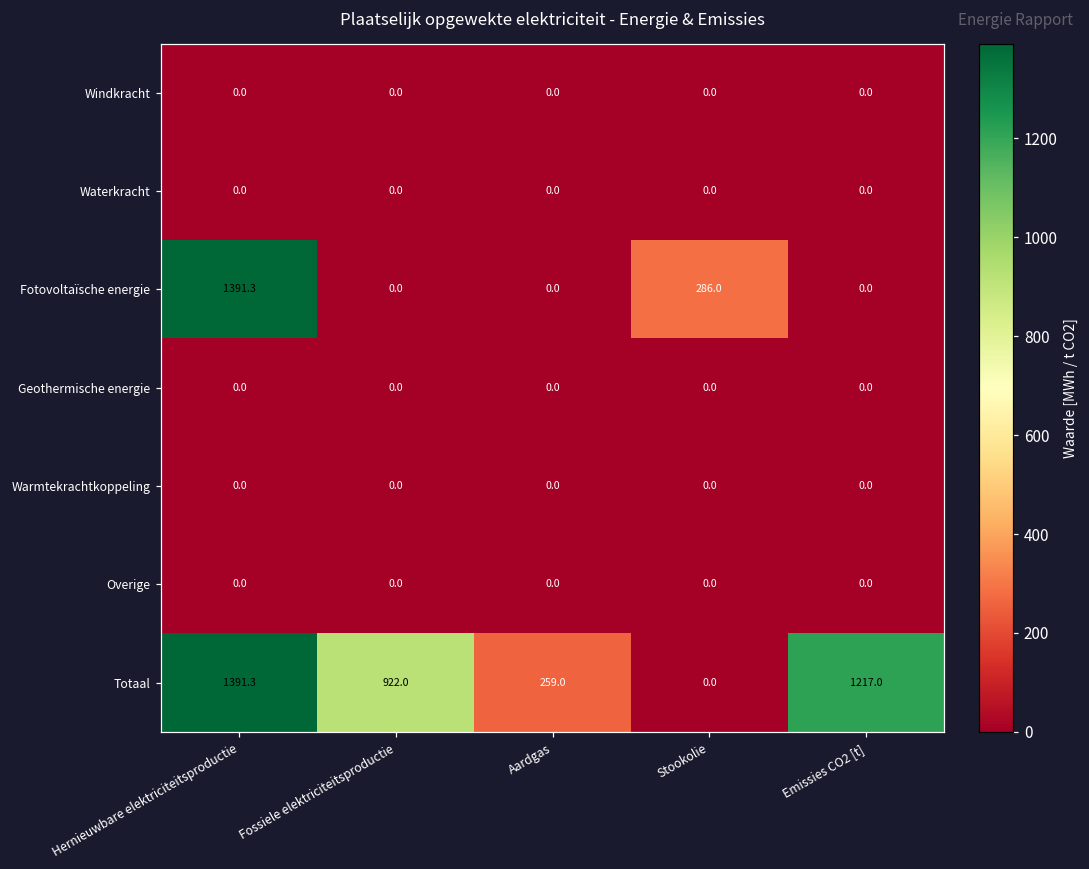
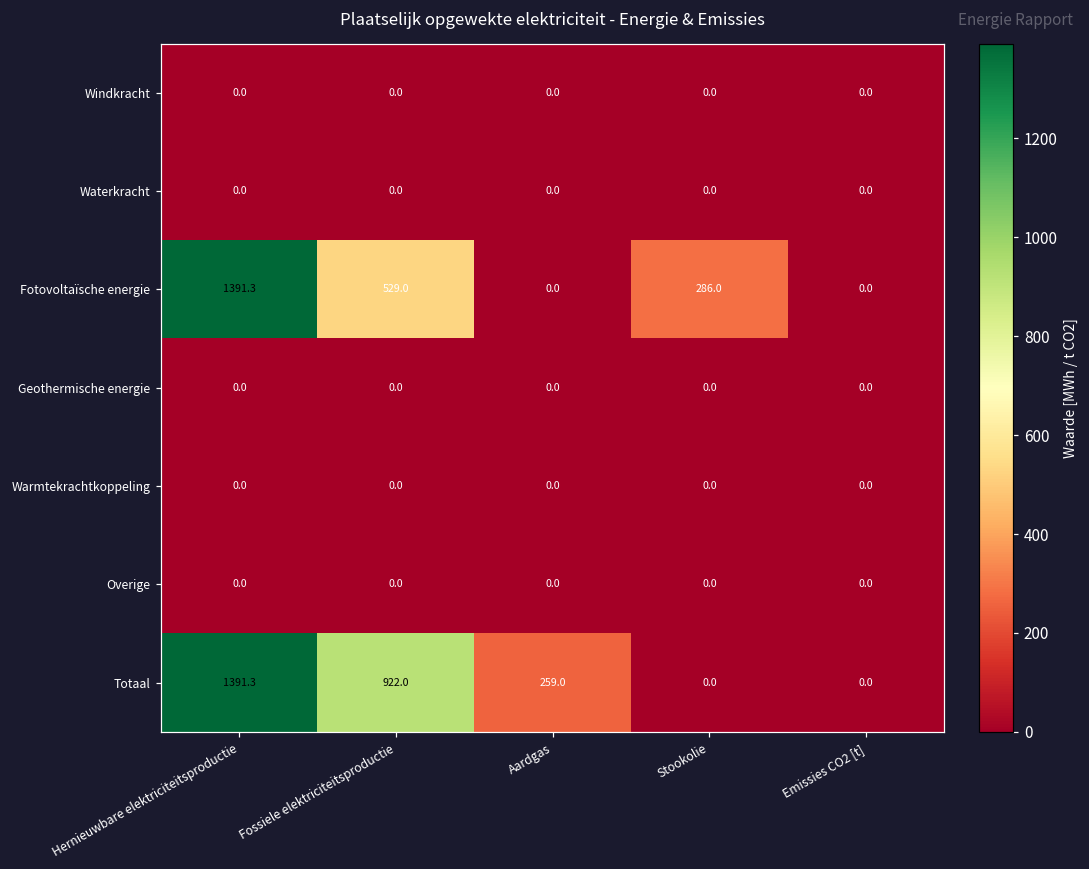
Fotovoltaïsche energie, Fossiele elektriciteitsproductie: 0.0 -> 529.0
Totaal, Emissies CO2 [t]: 1217.0 -> 0.0
